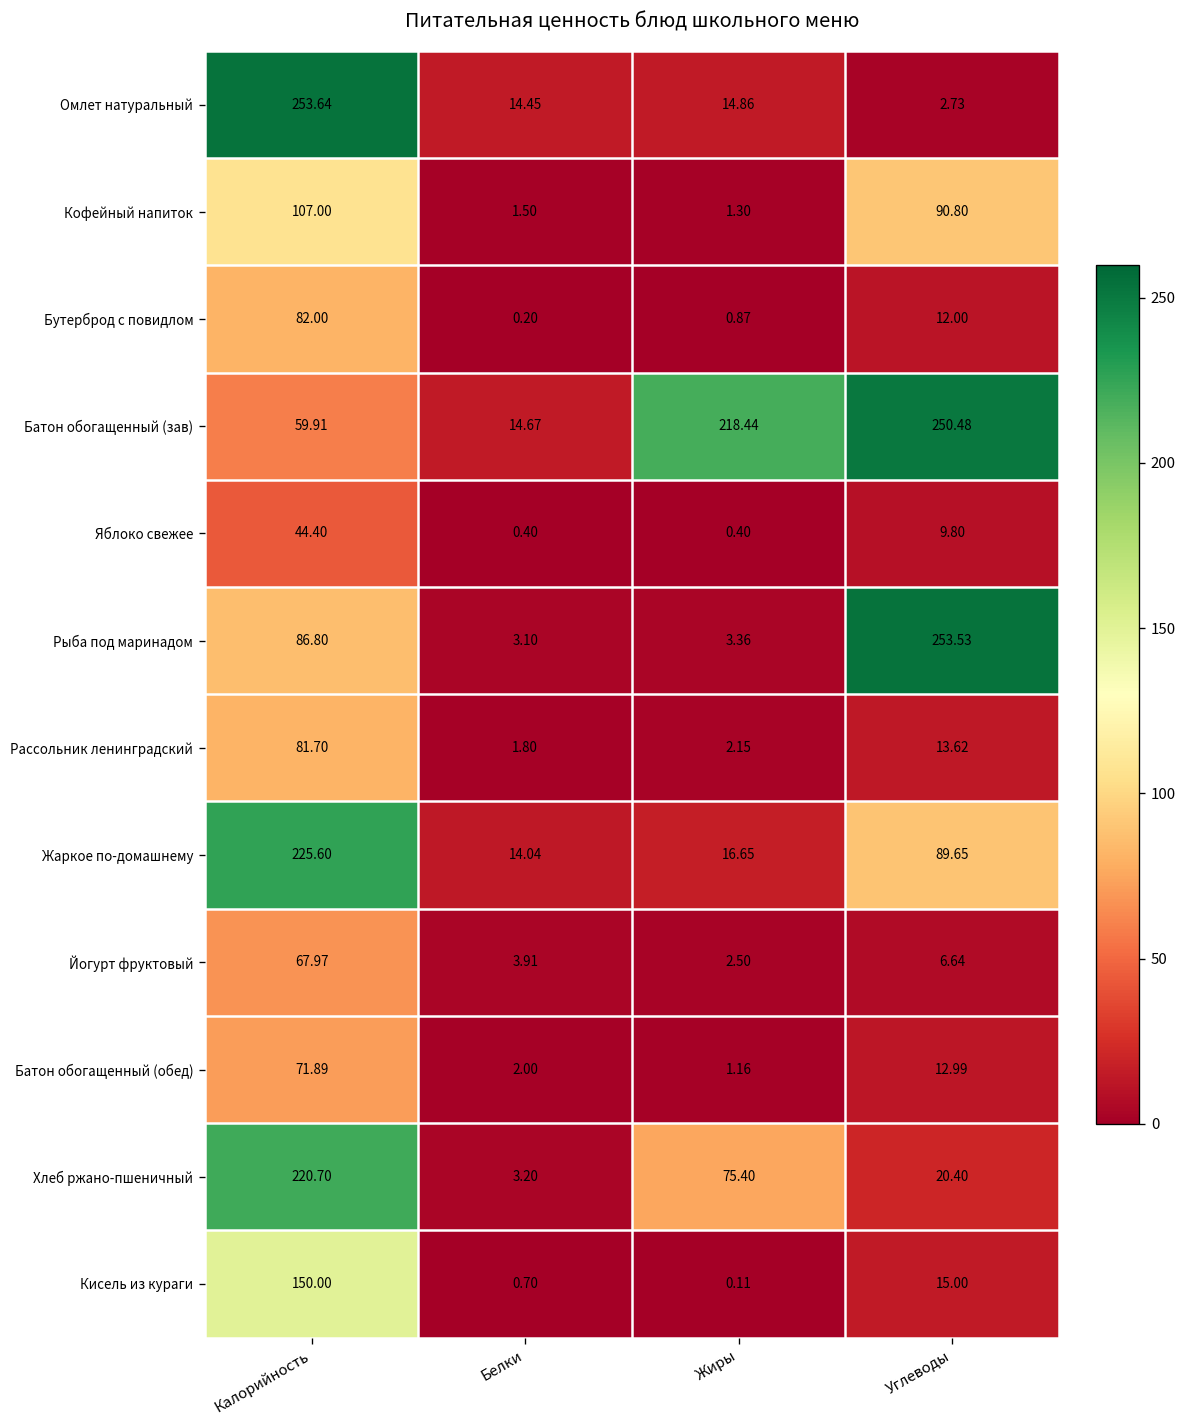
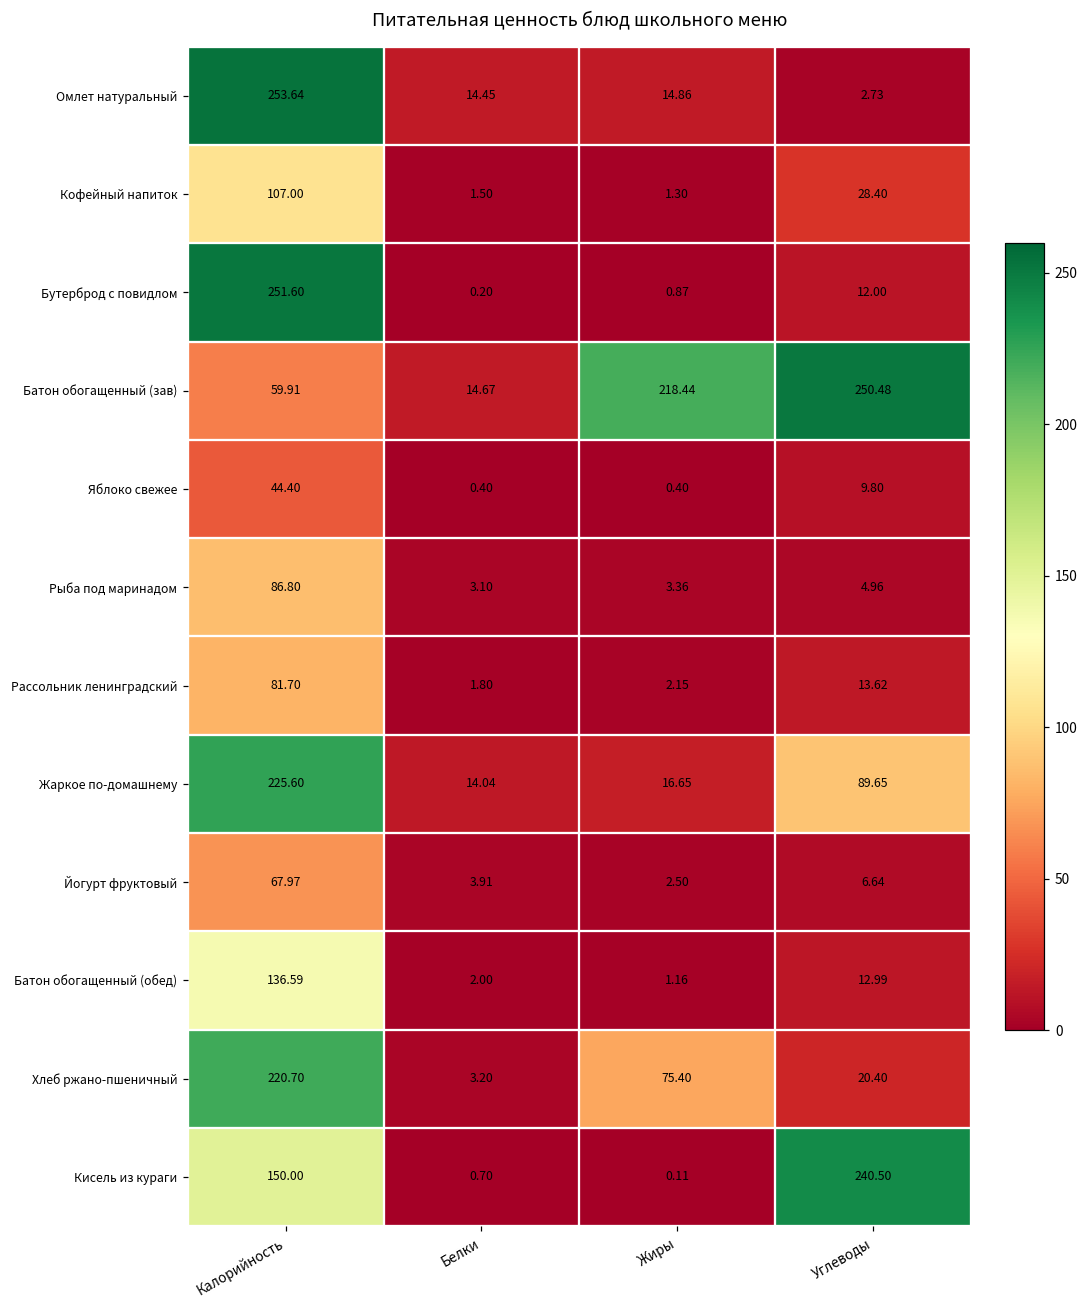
Кофейный напиток, Углеводы: 90.80 -> 28.40
Бутерброд с повидлом, Калорийность: 82.00 -> 251.60
Рыба под маринадом, Углеводы: 253.53 -> 4.96
Батон обогащенный (обед), Калорийность: 71.89 -> 136.59
Кисель из кураги, Углеводы: 15.00 -> 240.50
